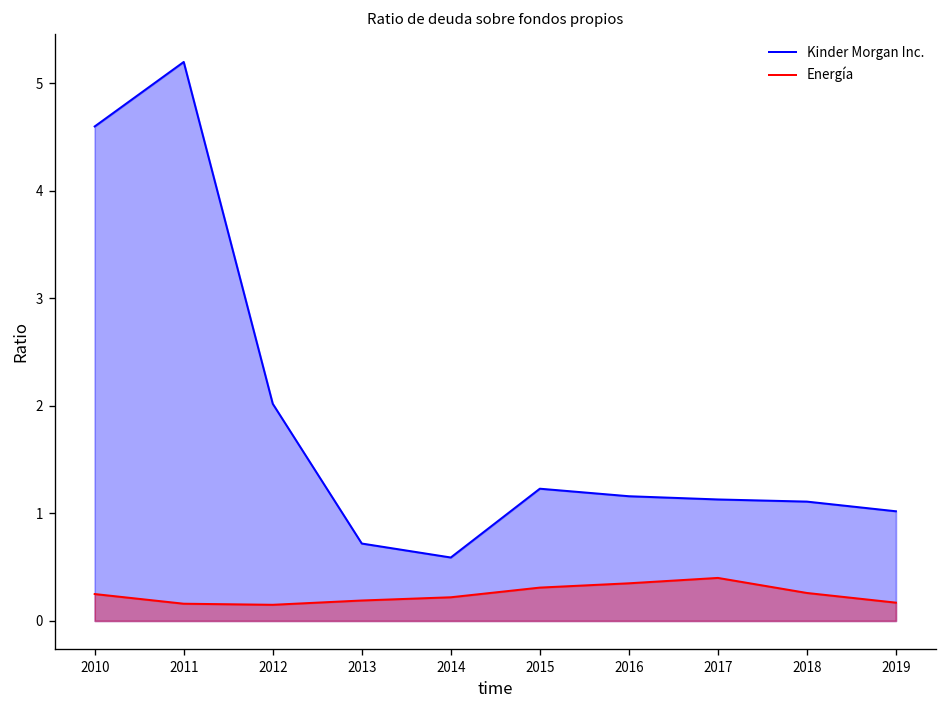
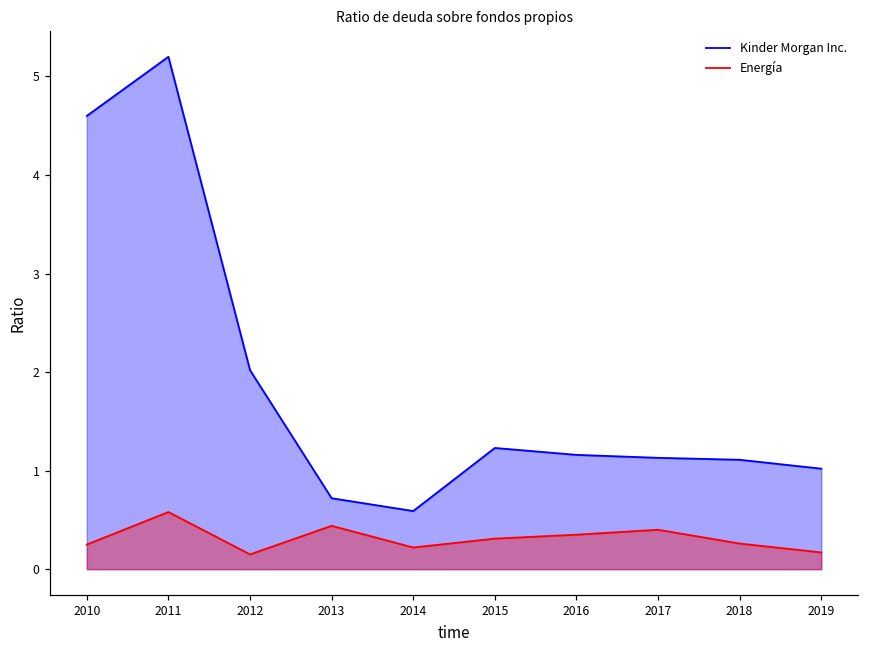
Energía, 2011: 0.2 -> 0.6
Energía, 2013: 0.2 -> 0.4
